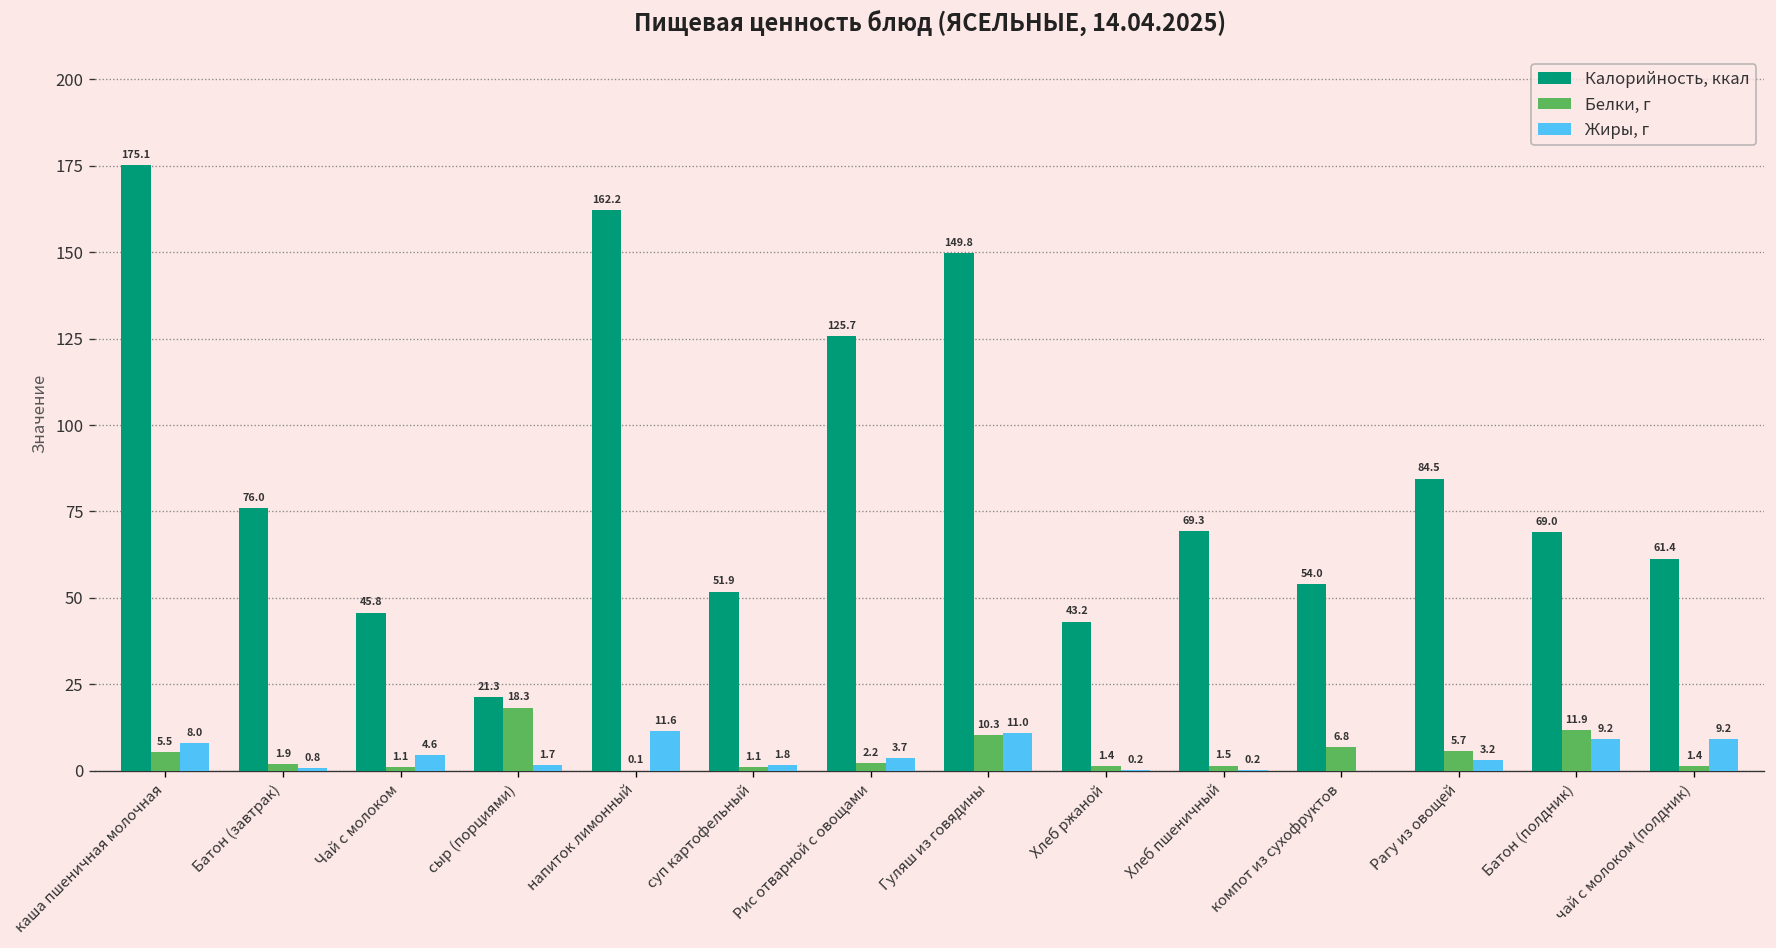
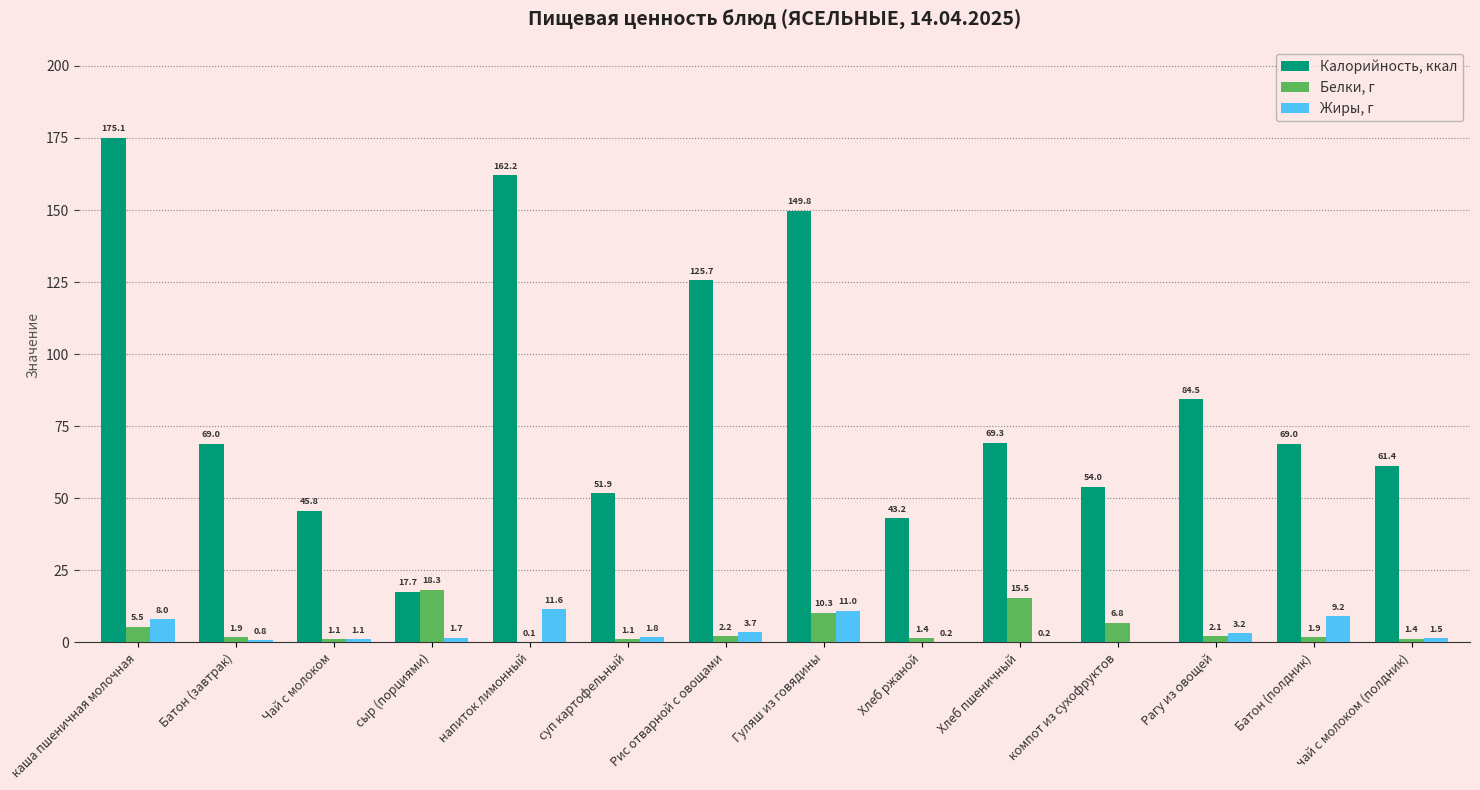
Калорийность, ккал, Батон (завтрак): 76.0 -> 69.0
Жиры, г, Чай с молоком: 4.6 -> 1.1
Калорийность, ккал, сыр (порциями): 21.3 -> 17.7
Белки, г, Хлеб пшеничный: 1.5 -> 15.5
Белки, г, Рагу из овощей: 5.7 -> 2.1
Белки, г, Батон (полдник): 11.9 -> 1.9
Жиры, г, чай с молоком (полдник): 9.2 -> 1.5
